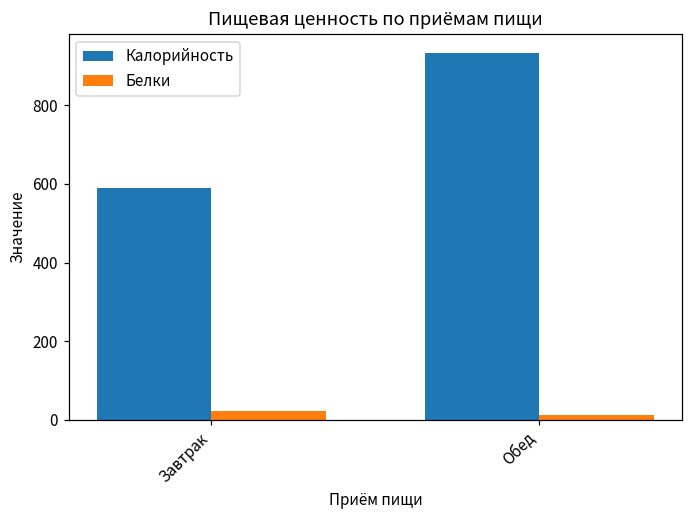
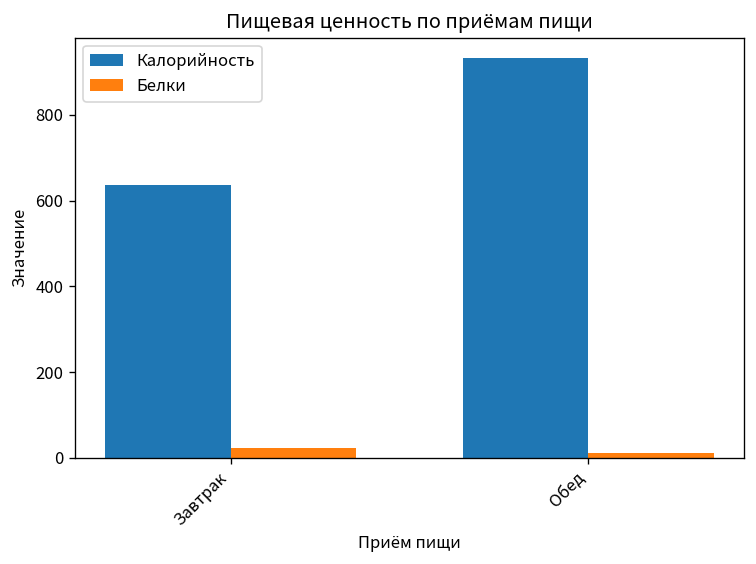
Калорийность, Завтрак: 590 -> 640
